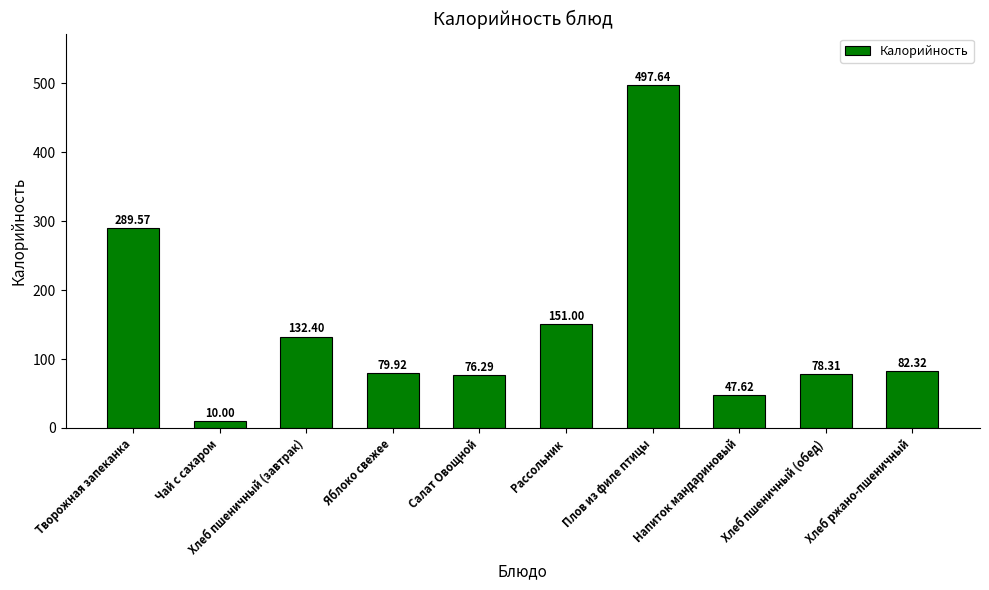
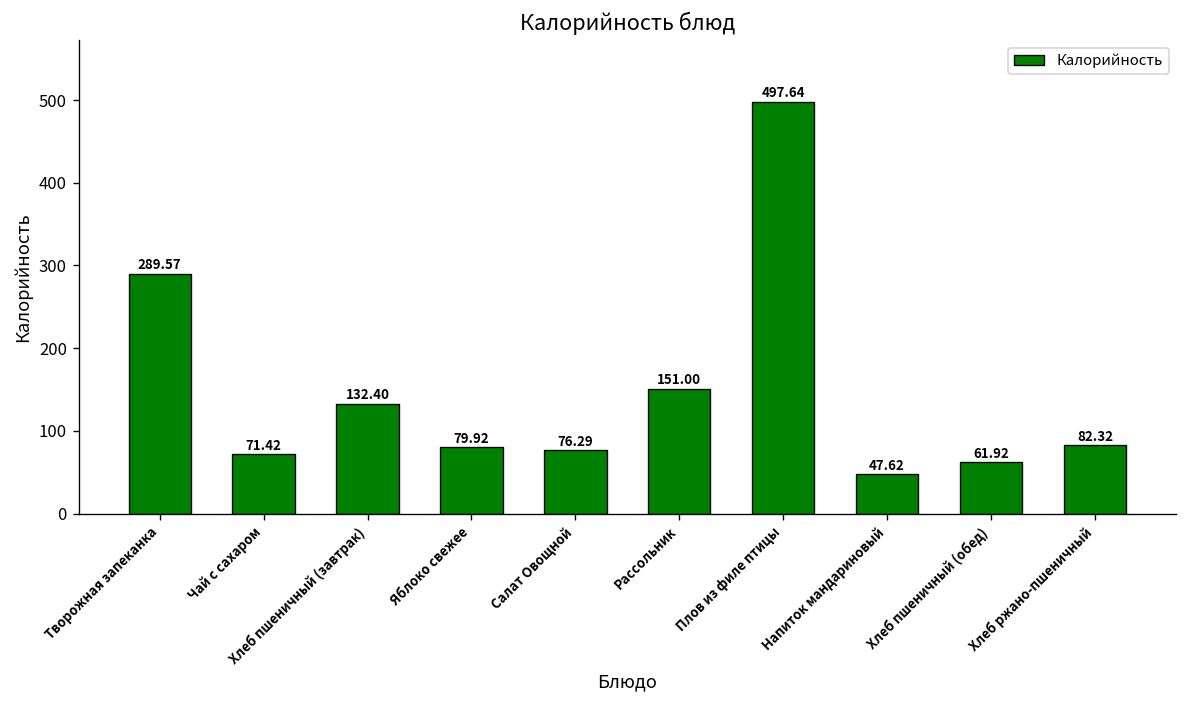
Чай с сахаром: 10.00 -> 71.42
Хлеб пшеничный (обед): 78.31 -> 61.92
